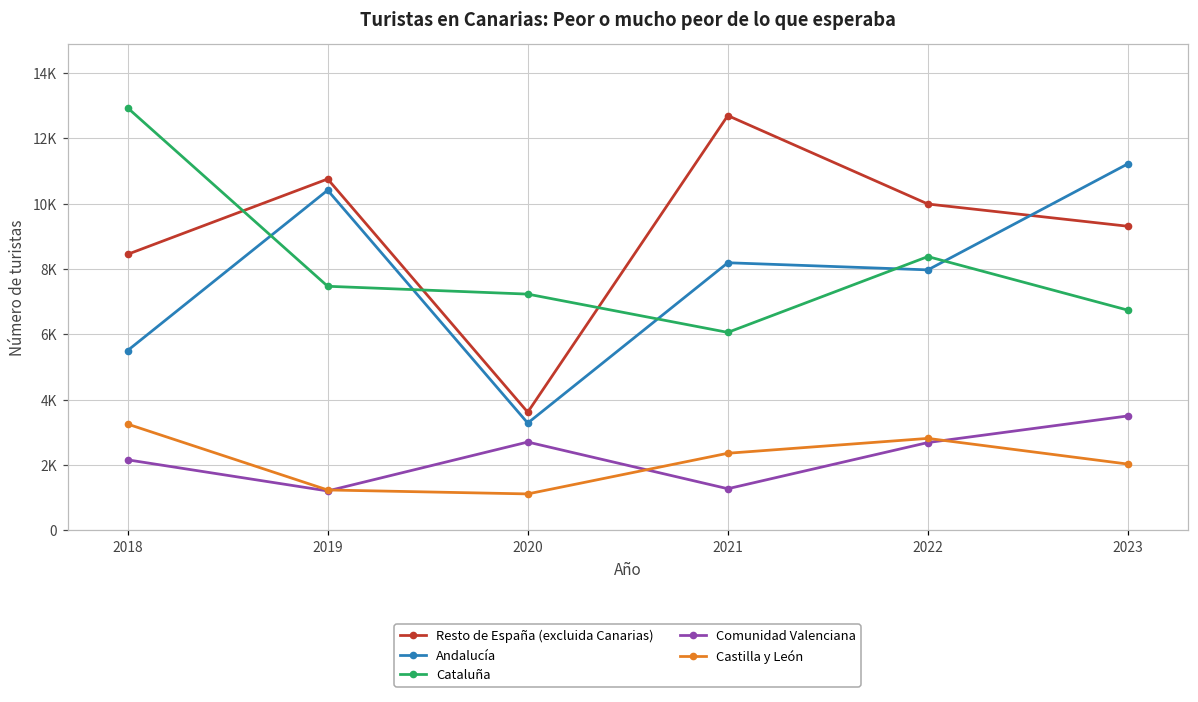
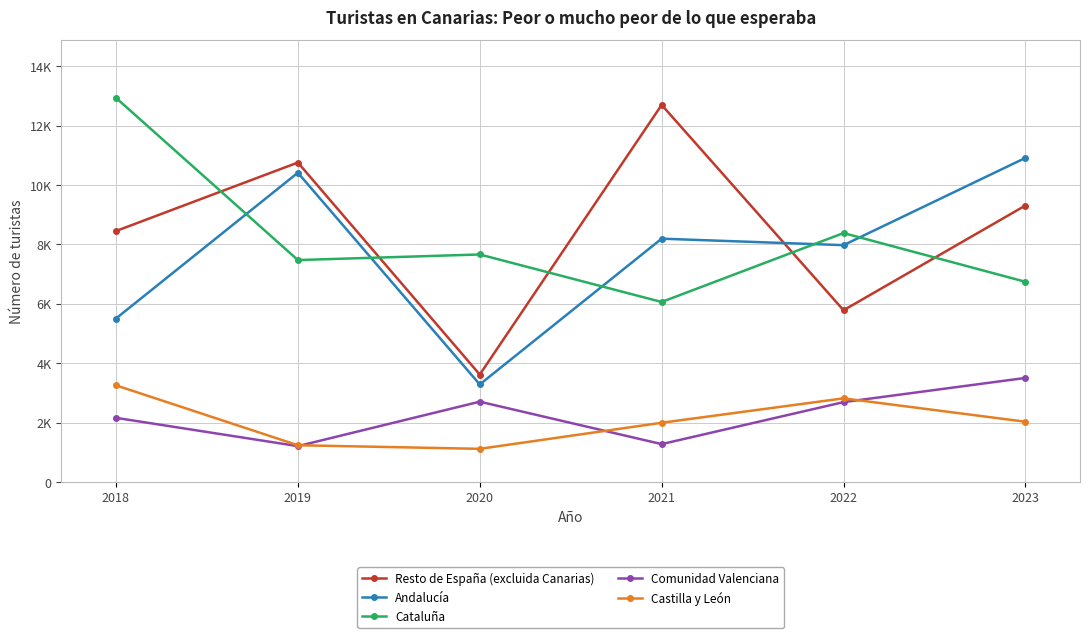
Cataluña, 2020: 7200 -> 7700
Castilla y León, 2021: 2400 -> 2000
Resto de España (excluida Canarias), 2022: 10000 -> 5800
Andalucía, 2023: 11200 -> 10900
